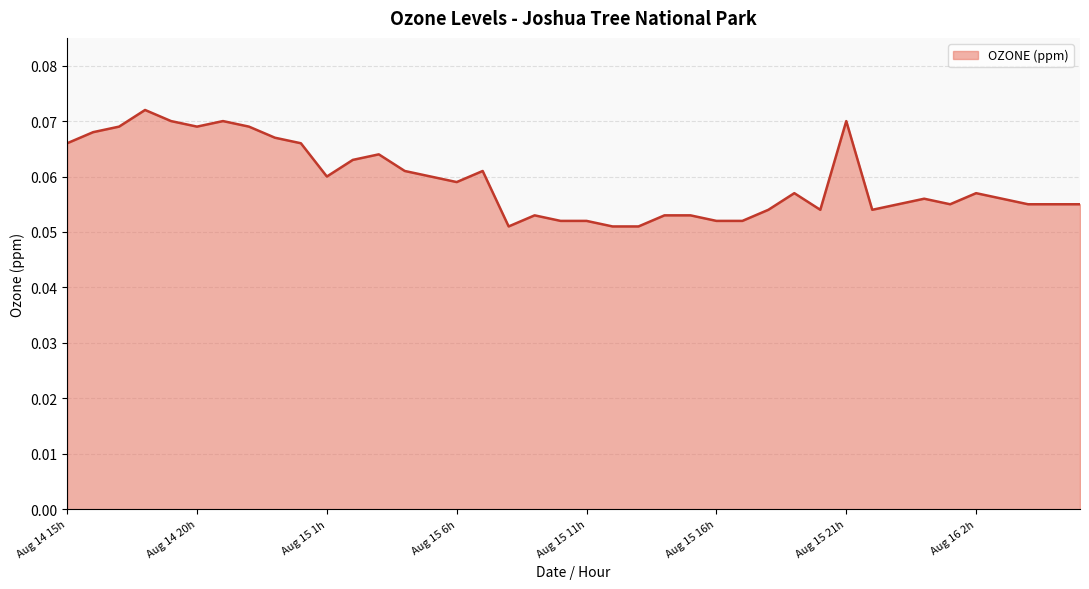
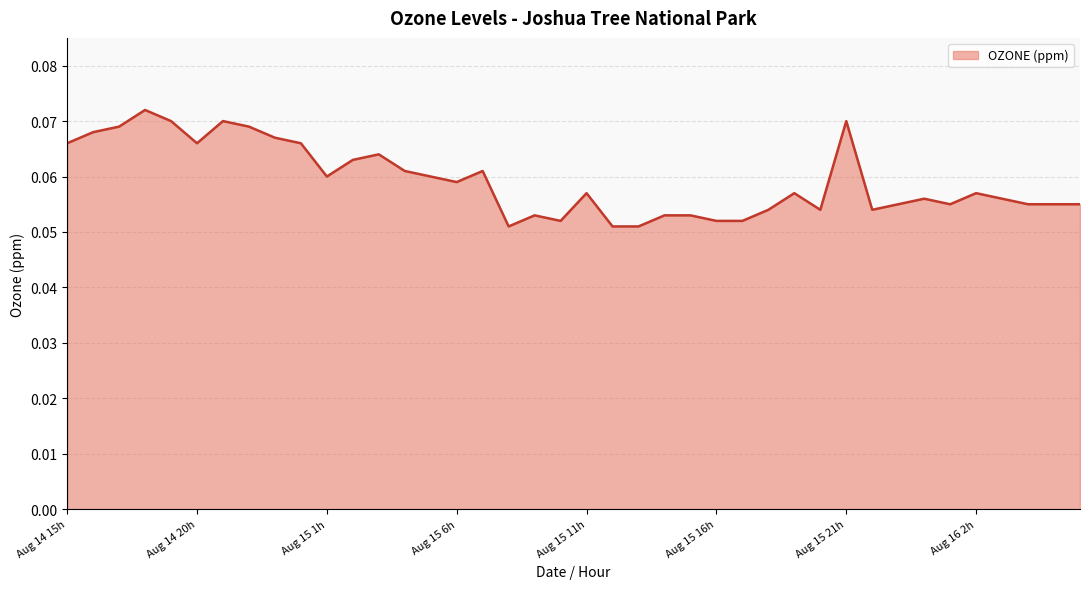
Aug 14 20h: 0.069 -> 0.066
Aug 15 11h: 0.052 -> 0.057
